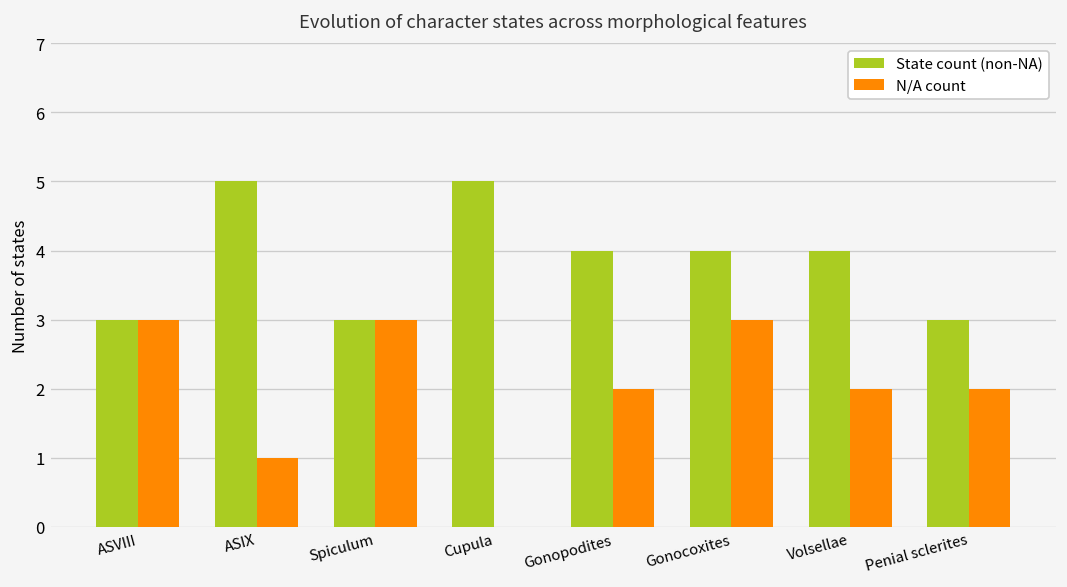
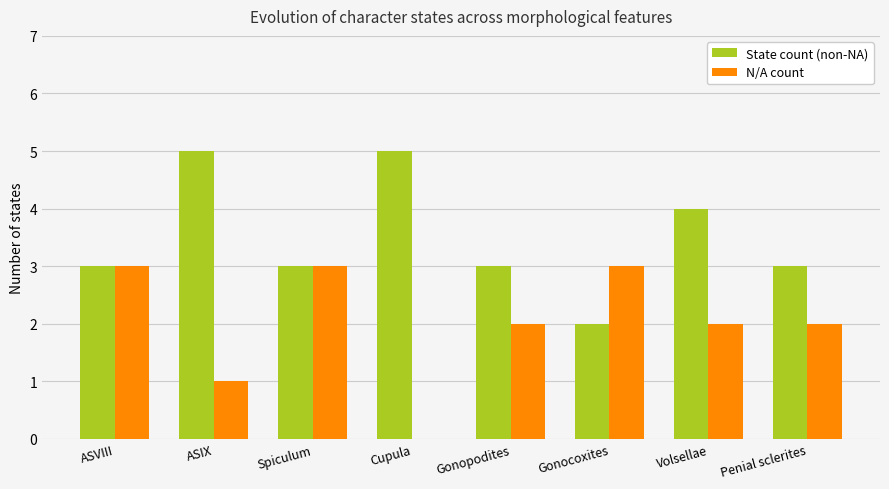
State count (non-NA), Gonopodites: 4 -> 3
State count (non-NA), Gonocoxites: 4 -> 2
